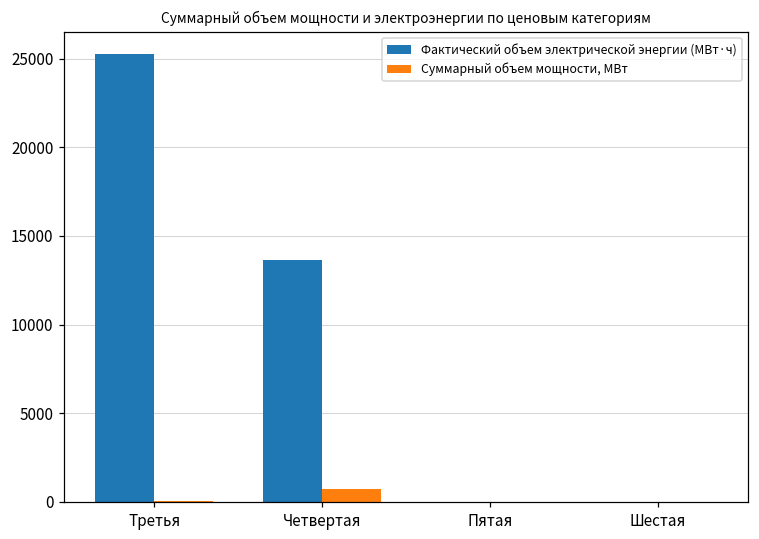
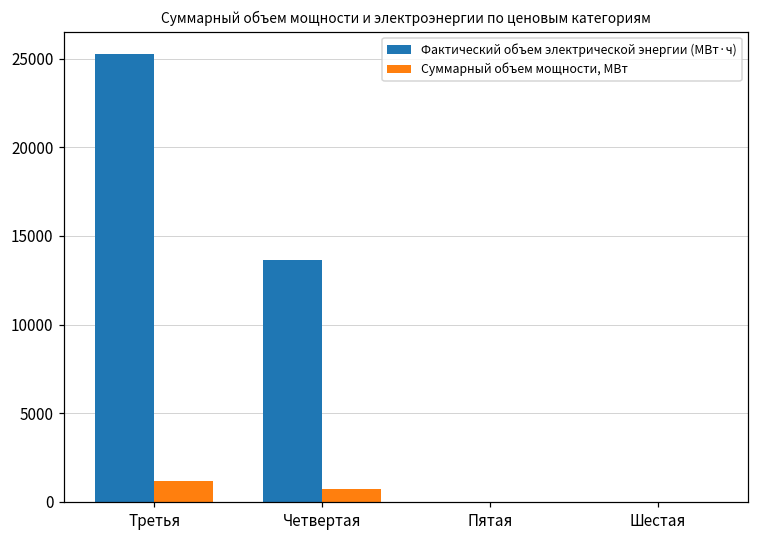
Суммарный объем мощности, МВт, Третья: 0 -> 1200
